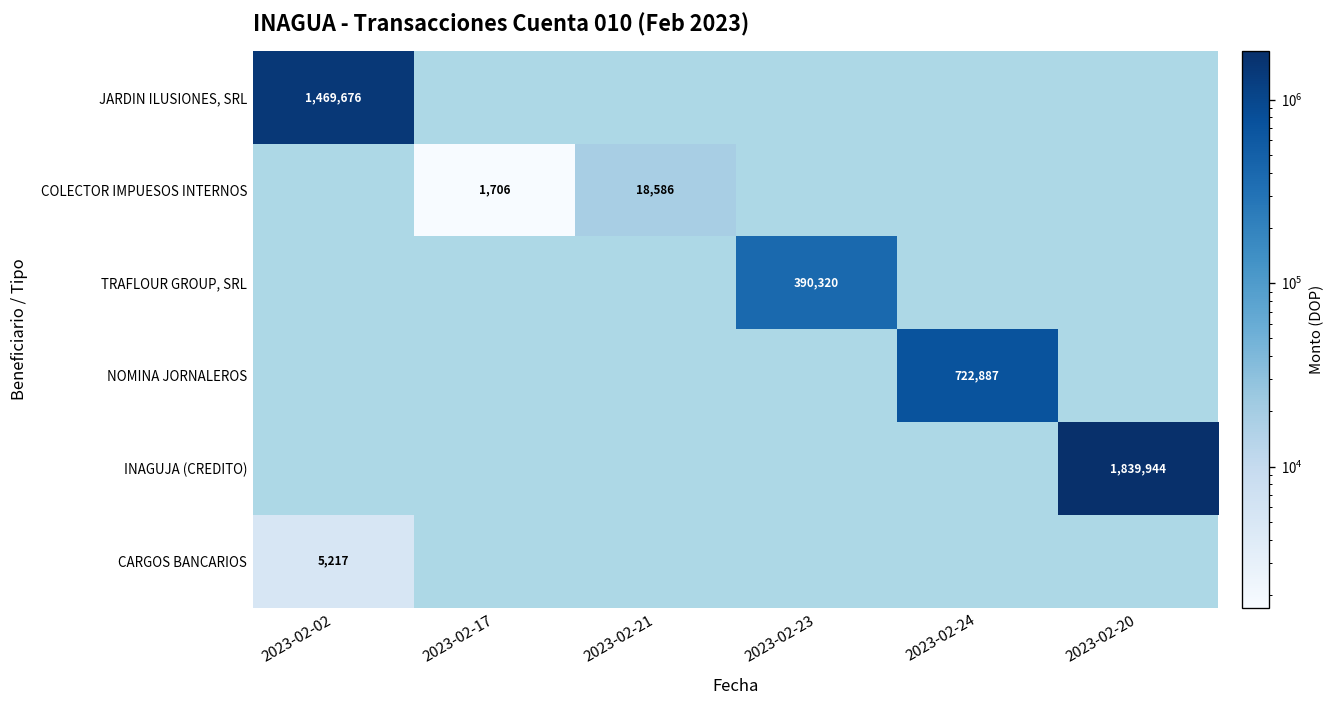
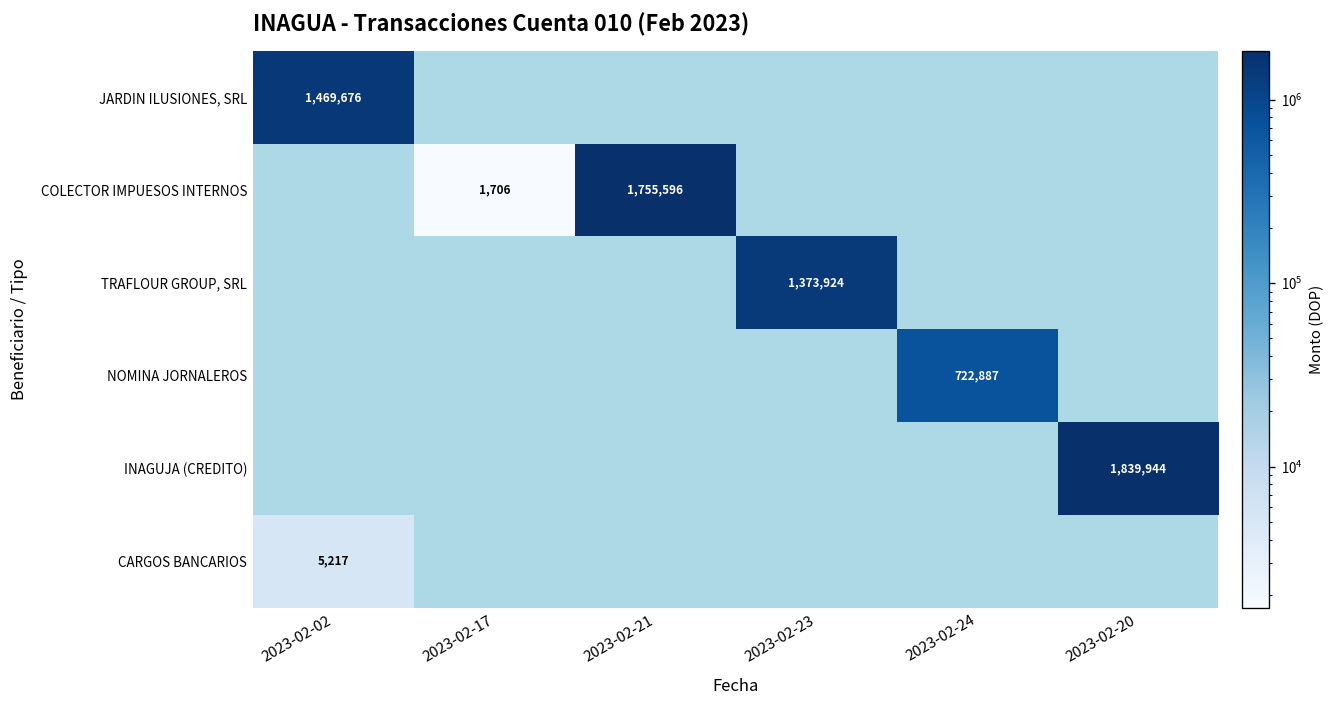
COLECTOR IMPUESOS INTERNOS, 2023-02-21: 18,586 -> 1,755,596
TRAFLOUR GROUP, SRL, 2023-02-23: 390,320 -> 1,373,924
